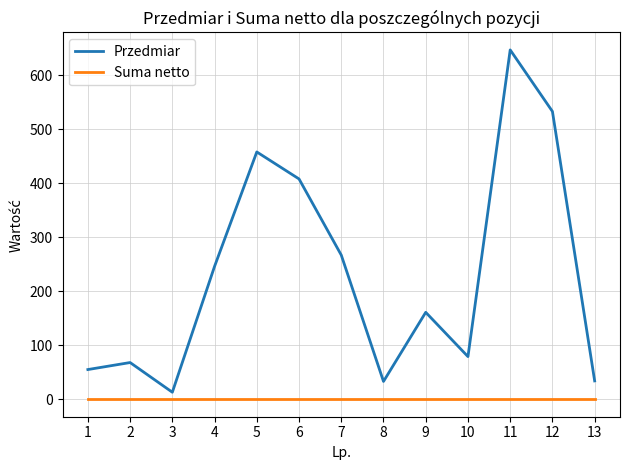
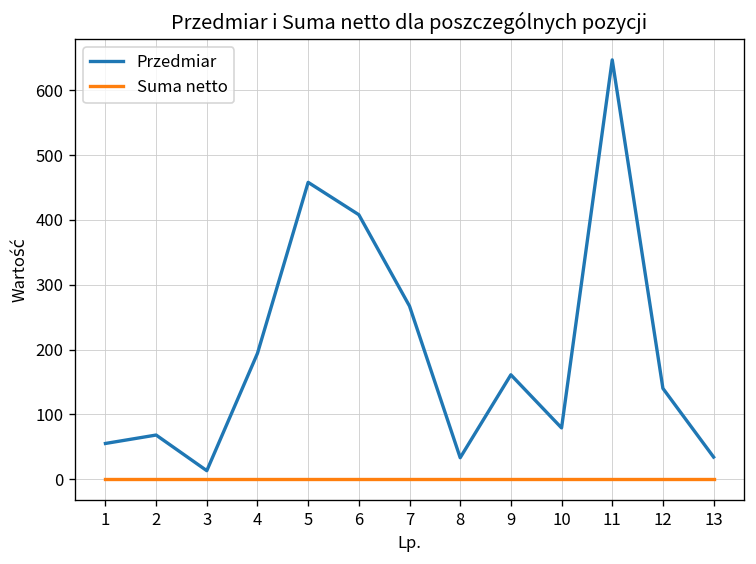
Przedmiar, 4: 250 -> 190
Przedmiar, 12: 530 -> 140
